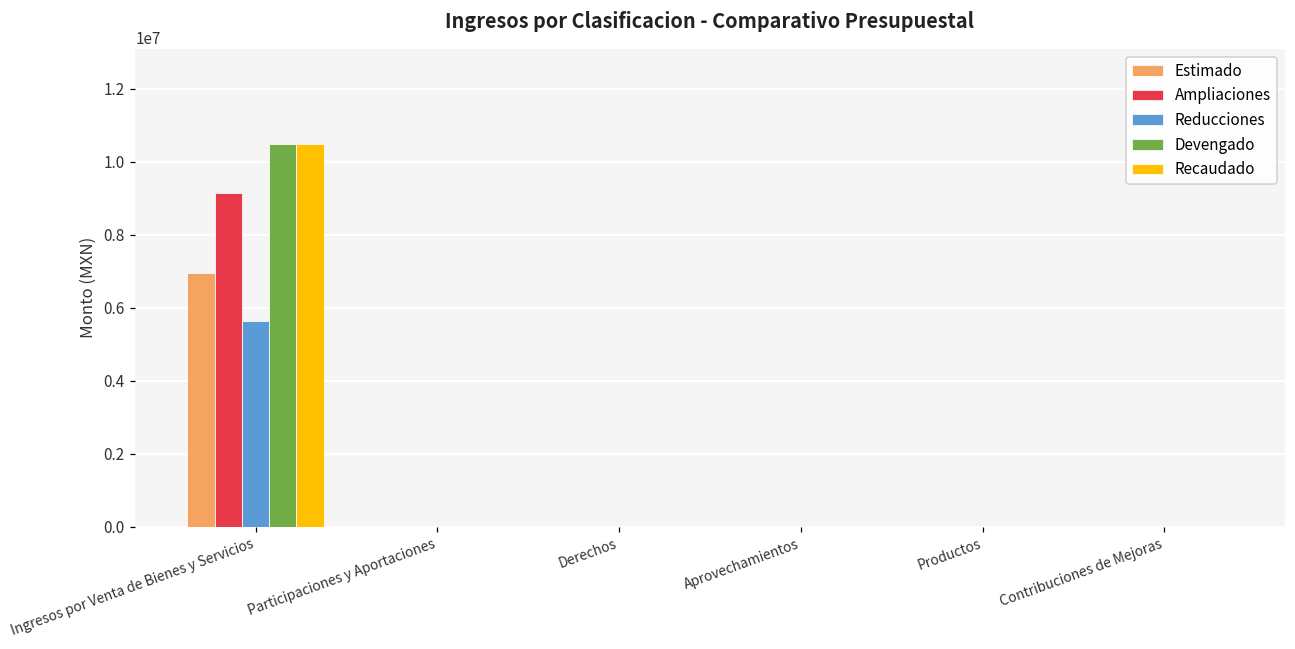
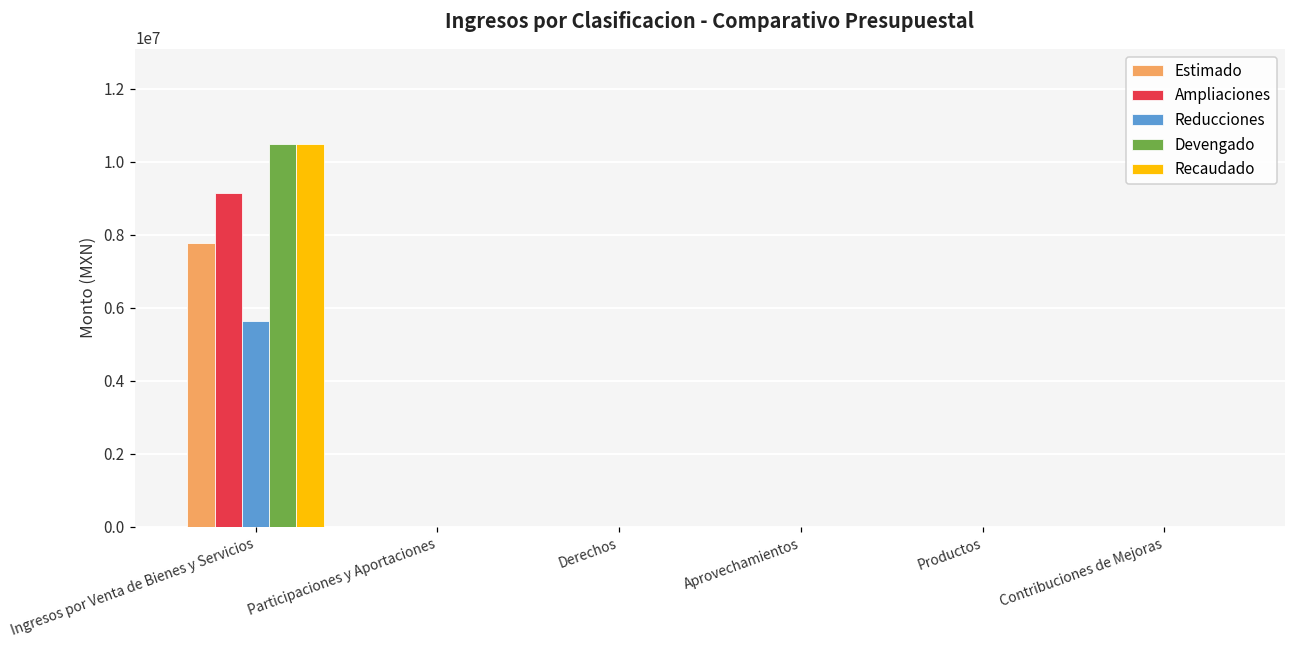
Estimado, Ingresos por Venta de Bienes y Servicios: 7000000 -> 7800000
